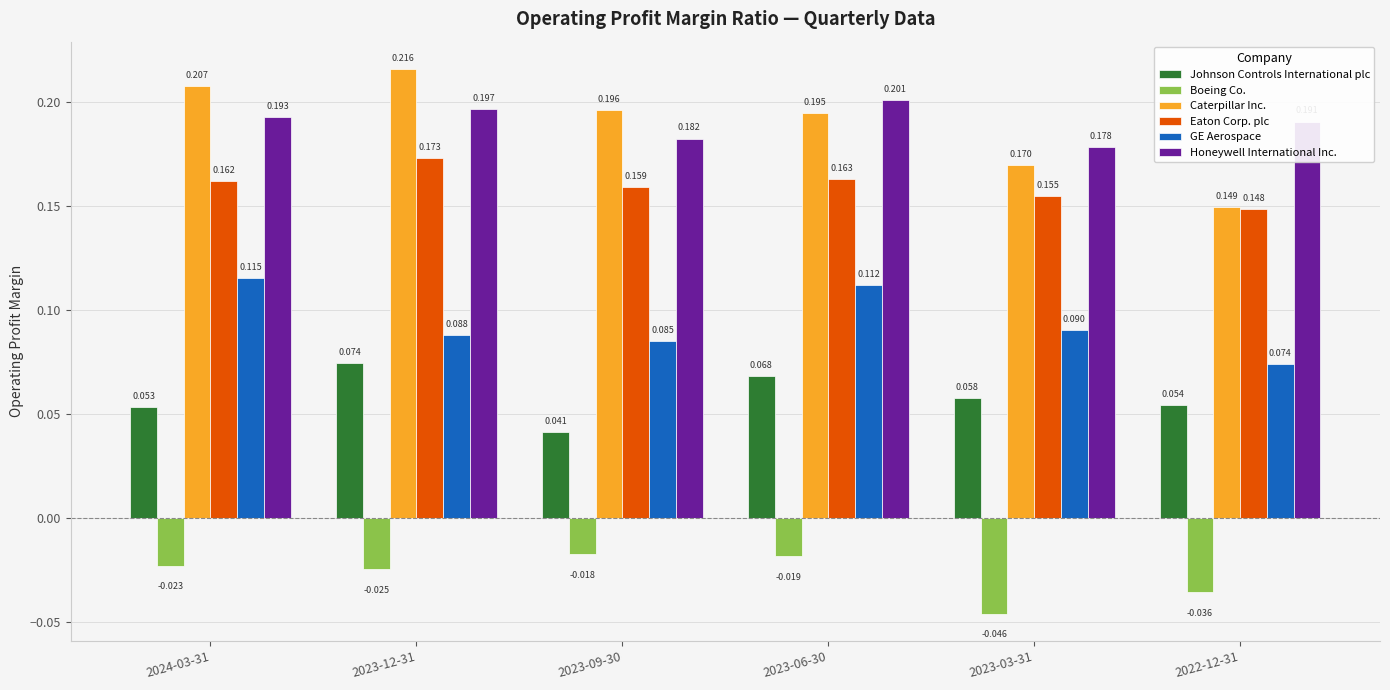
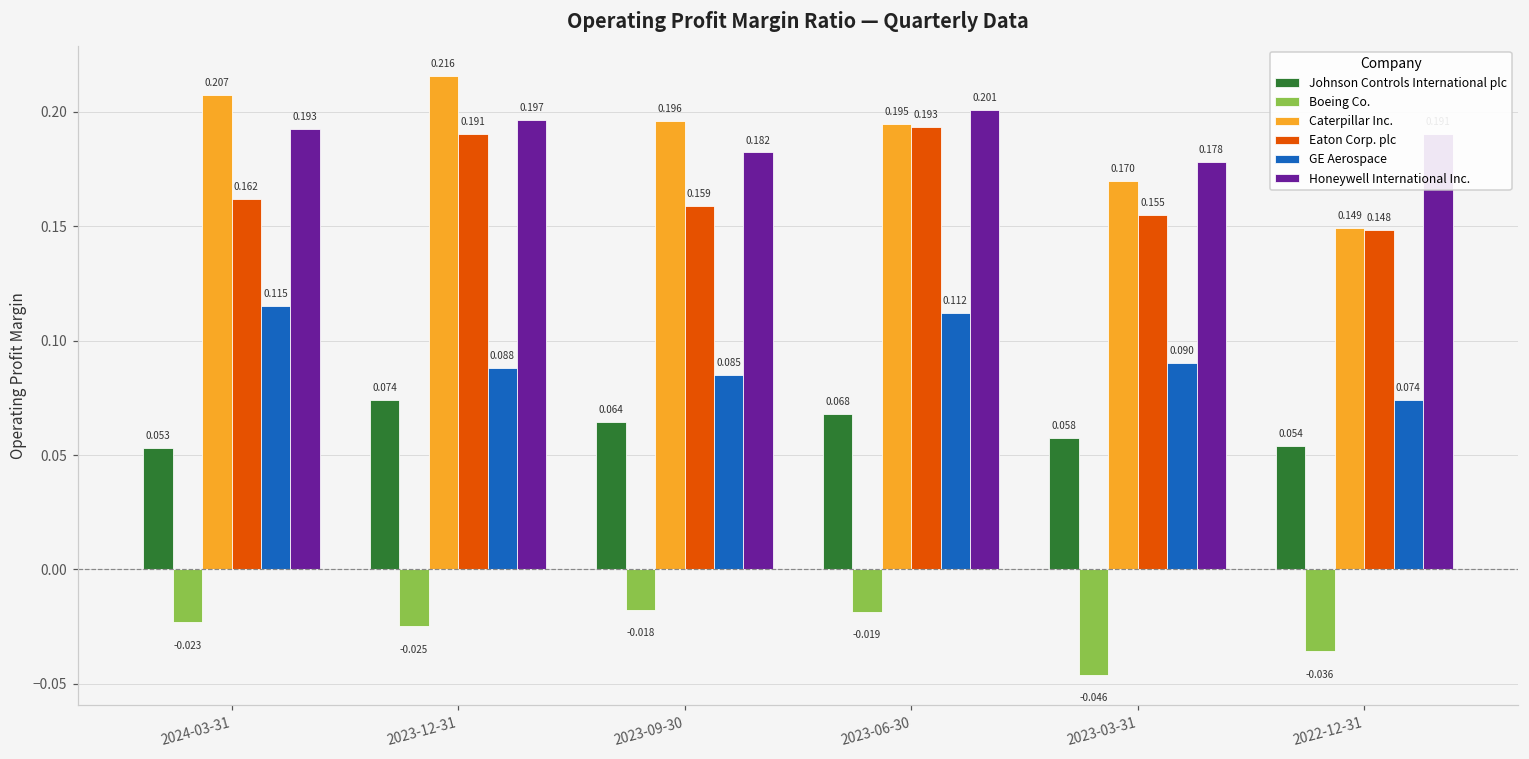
Eaton Corp. plc, 2023-12-31: 0.173 -> 0.191
Johnson Controls International plc, 2023-09-30: 0.041 -> 0.064
Eaton Corp. plc, 2023-06-30: 0.163 -> 0.193
